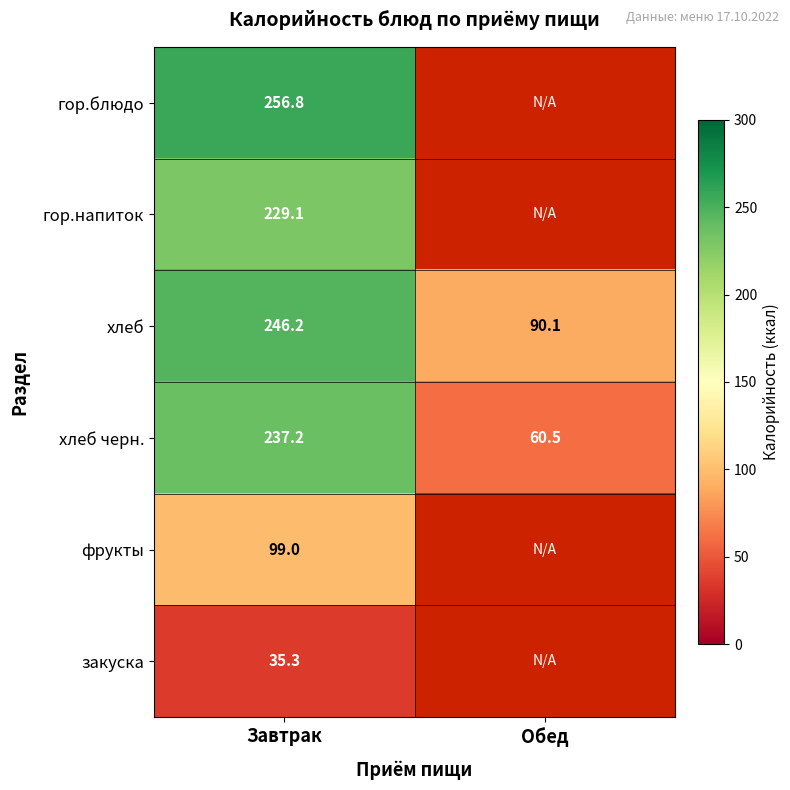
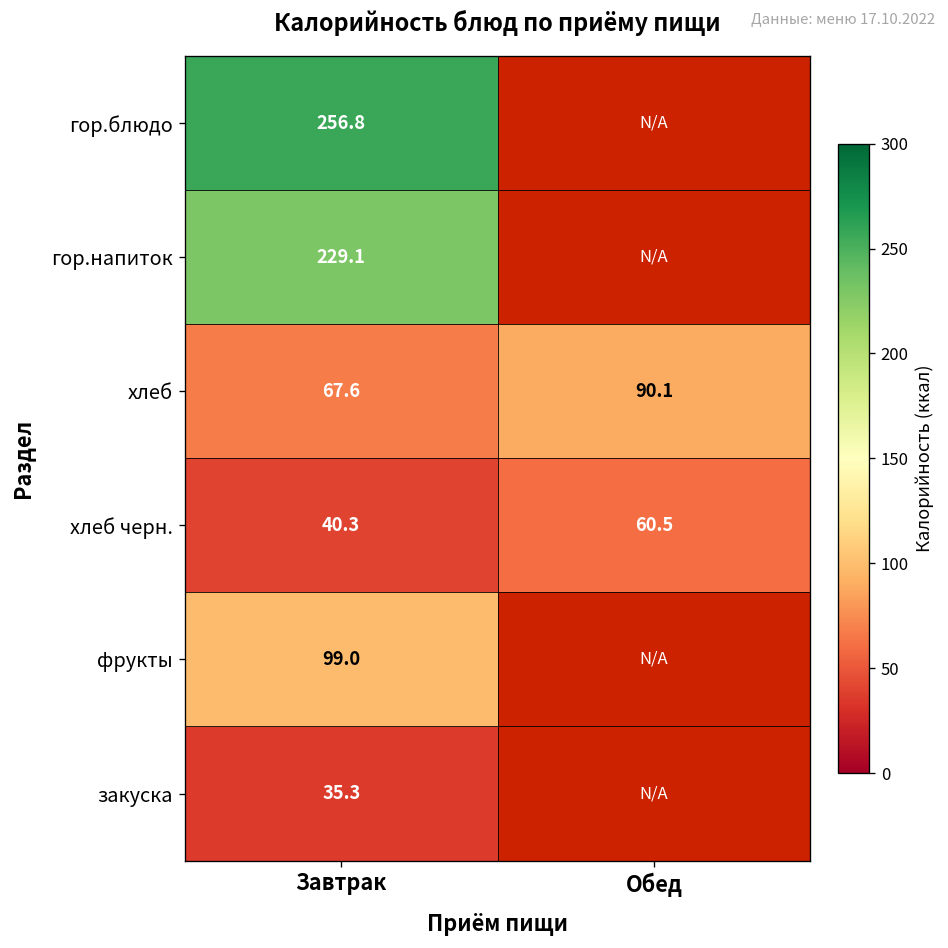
хлеб, Завтрак: 246.2 -> 67.6
хлеб черн., Завтрак: 237.2 -> 40.3
